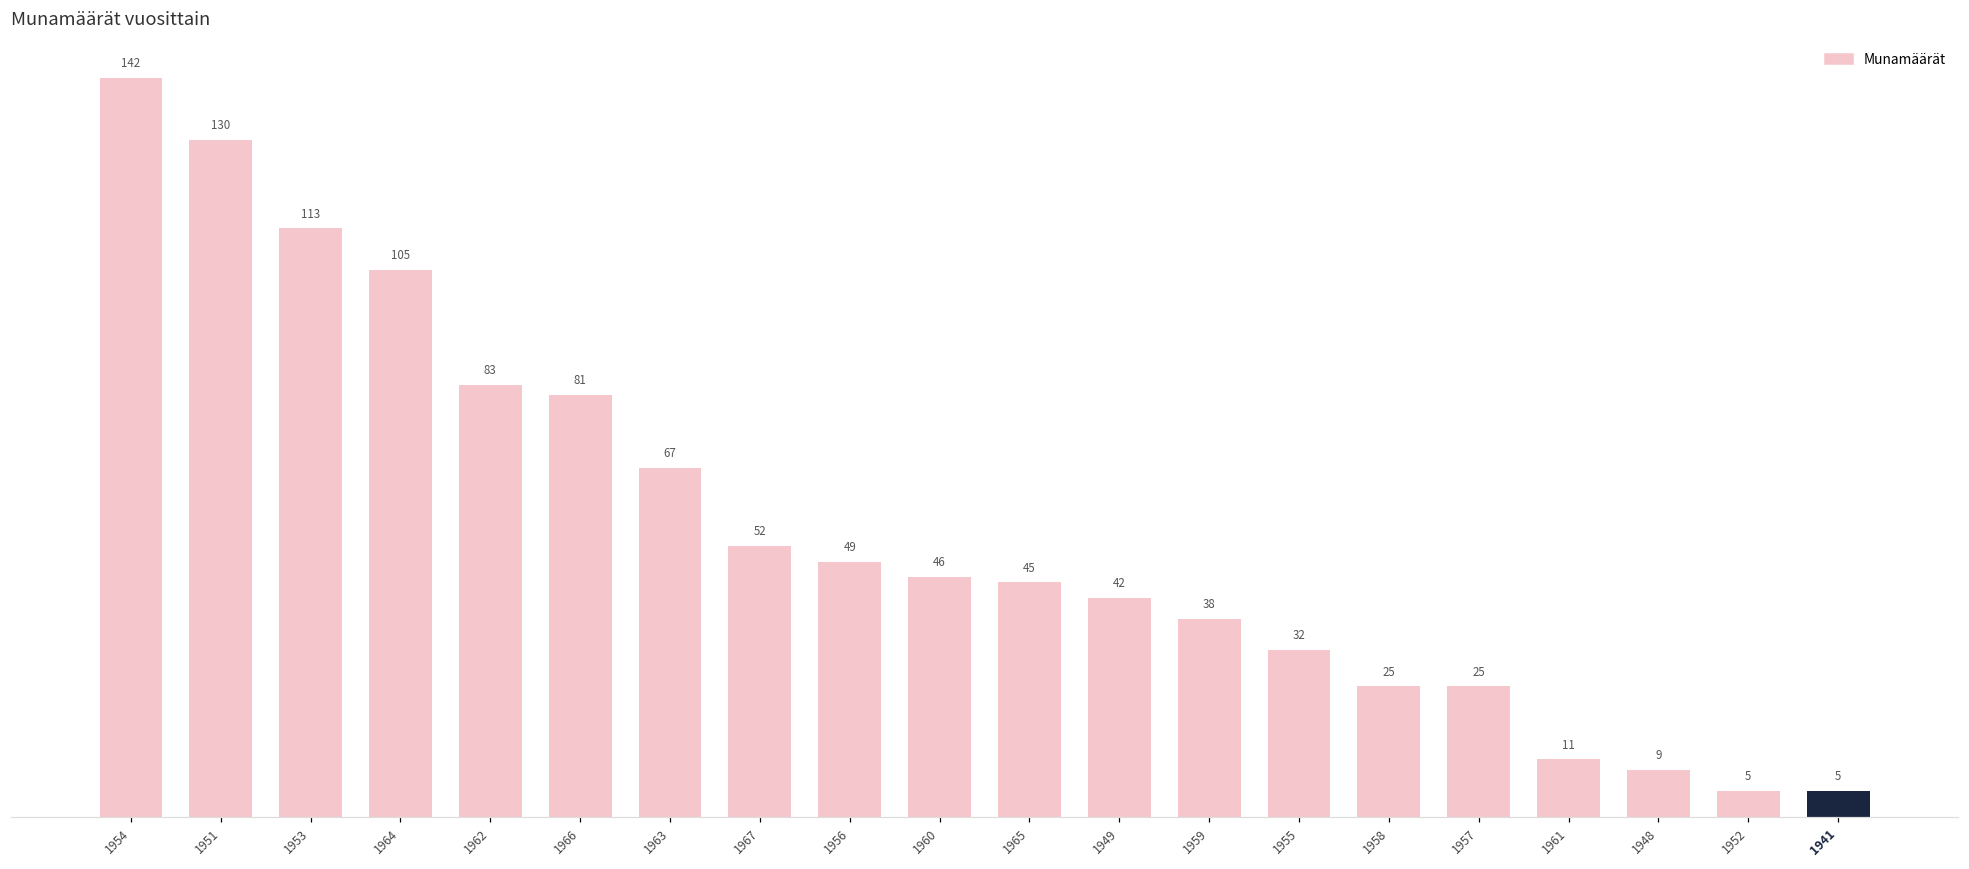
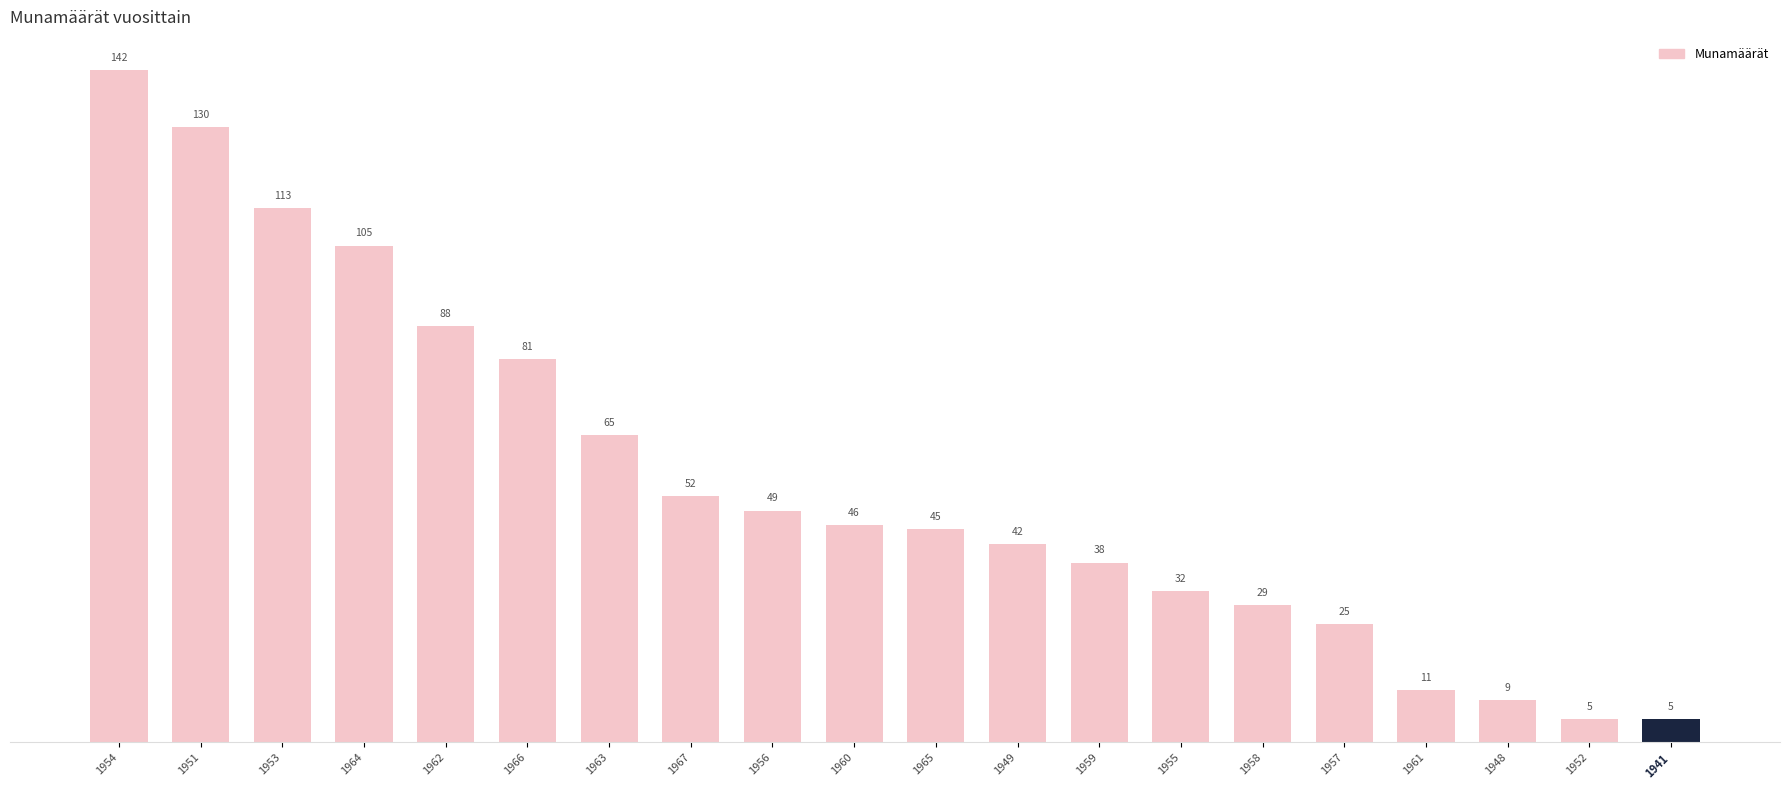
1962: 83 -> 88
1963: 67 -> 65
1958: 25 -> 29
